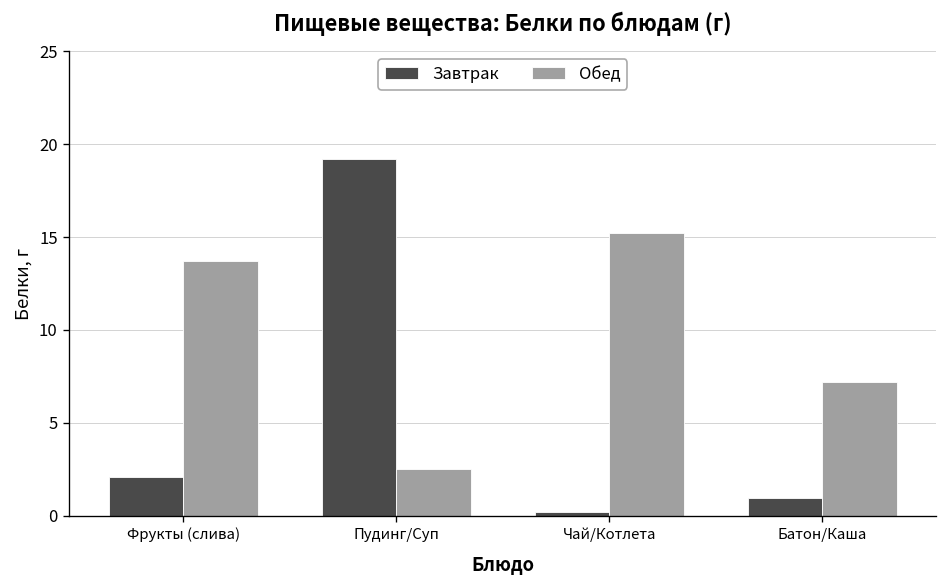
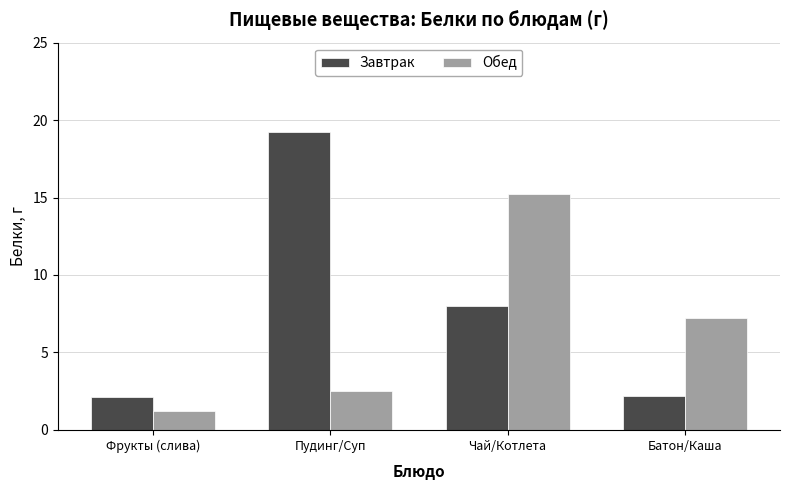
Обед, Фрукты (слива): 13.7 -> 1.2
Завтрак, Чай/Котлета: 0.2 -> 8.0
Завтрак, Батон/Каша: 1.0 -> 2.2
